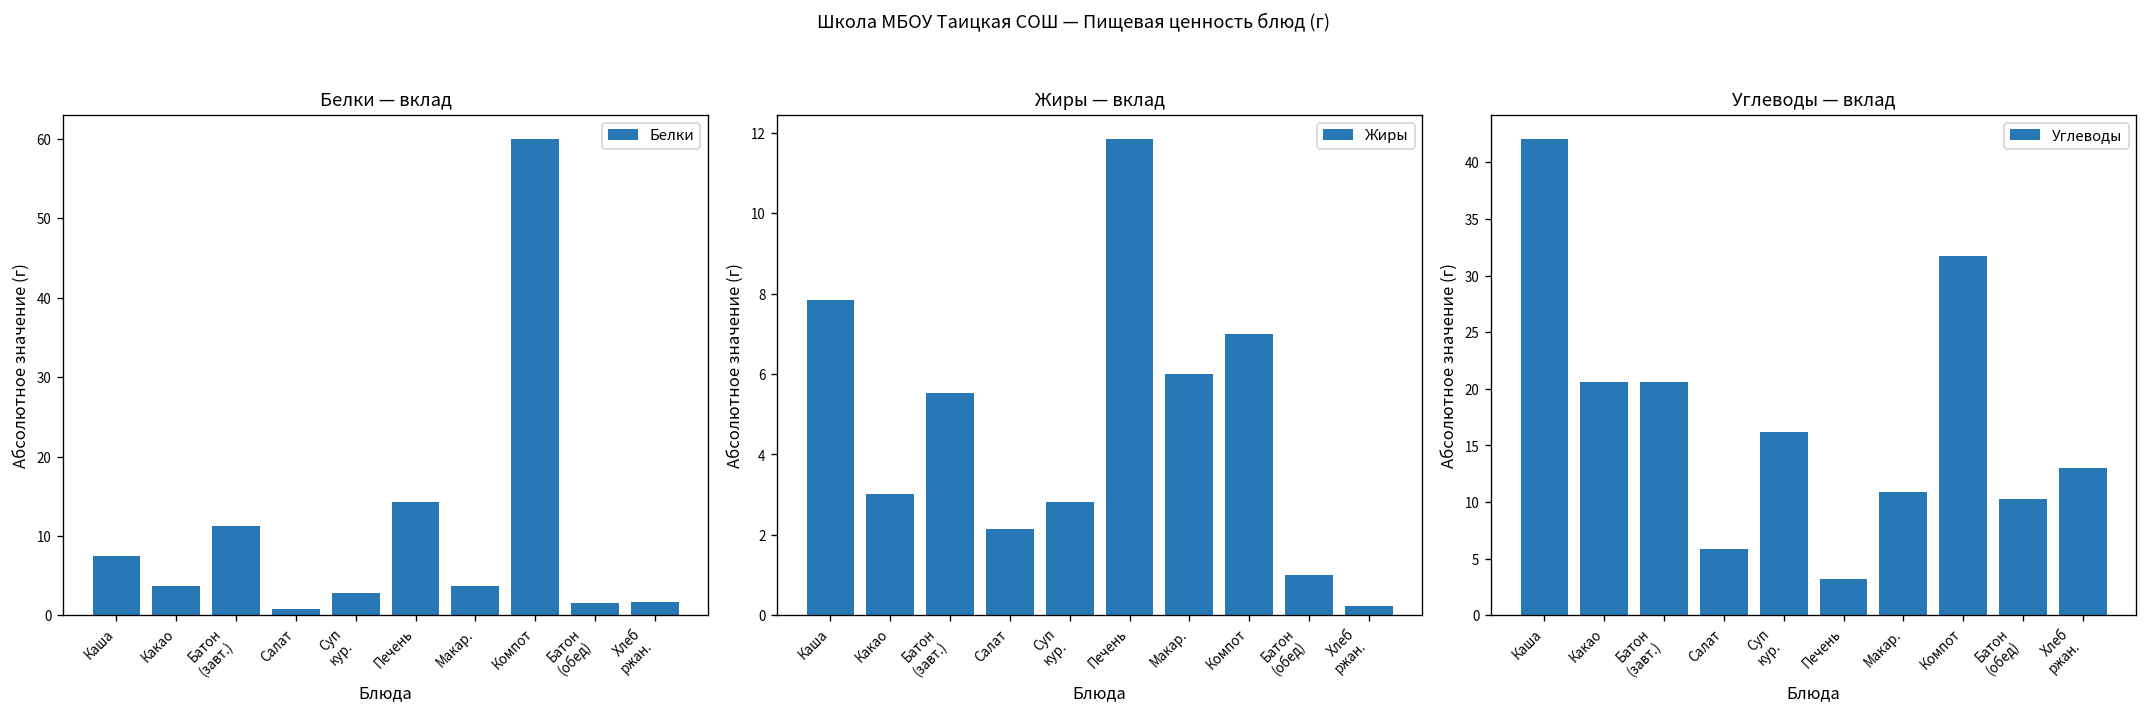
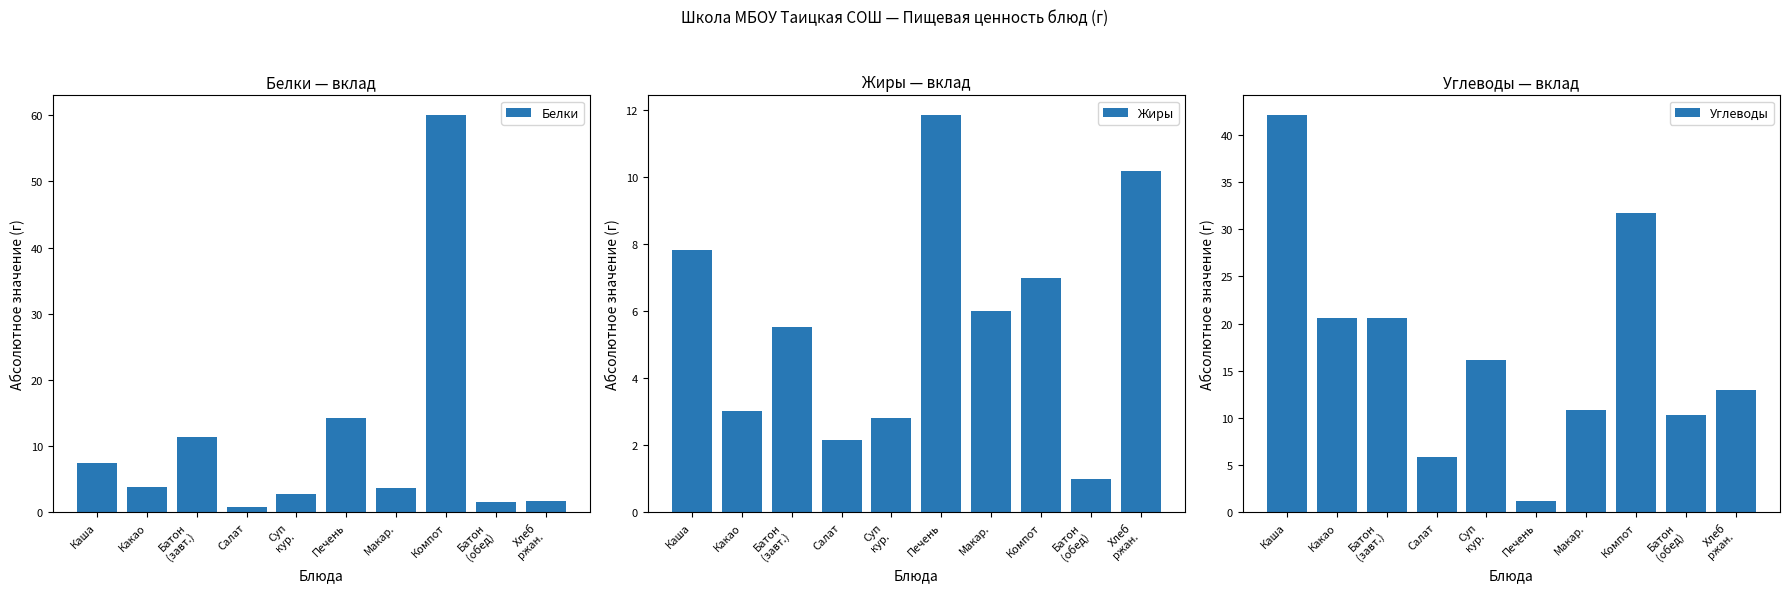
Жиры — вклад, Хлеб ржан.: 0.2 -> 10.2
Углеводы — вклад, Печень: 3 -> 1
